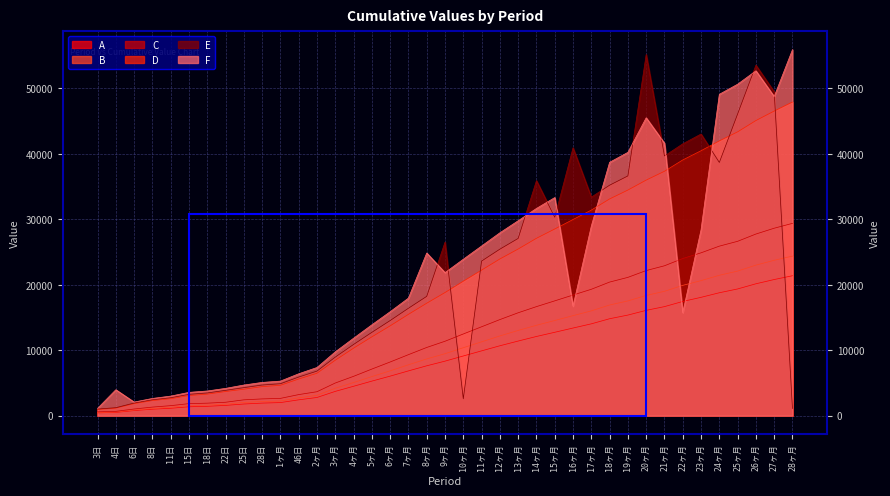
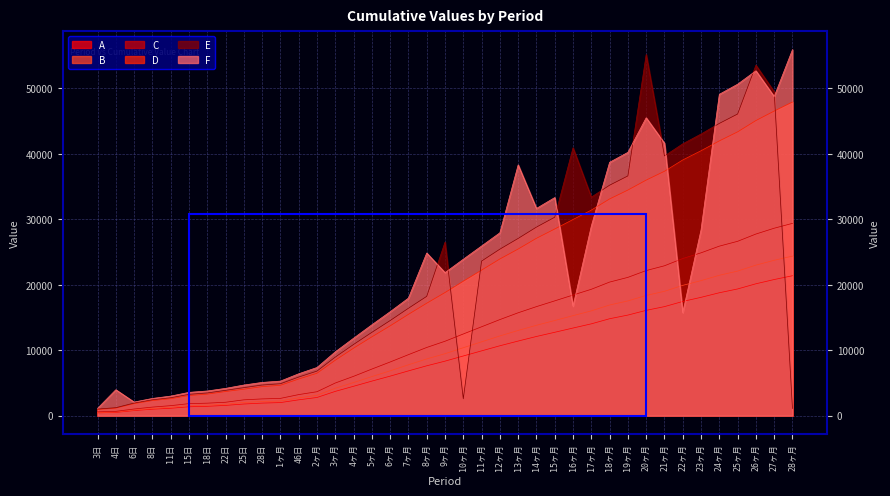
F, 13ヶ月: 30000 -> 38000
E, 14ヶ月: 36000 -> 29000
E, 24ヶ月: 39000 -> 45000
